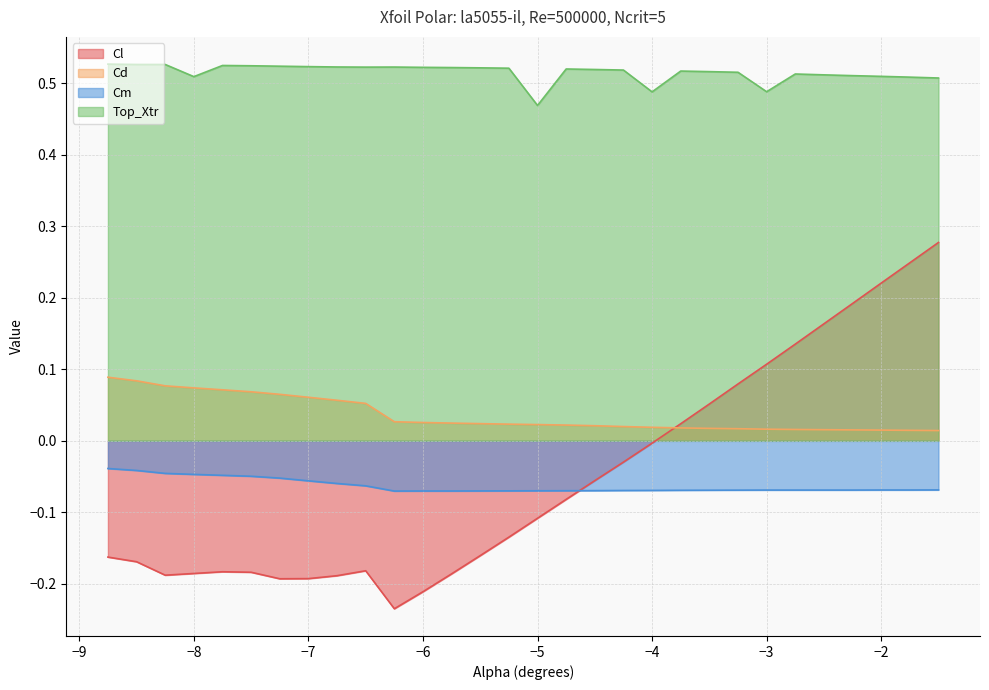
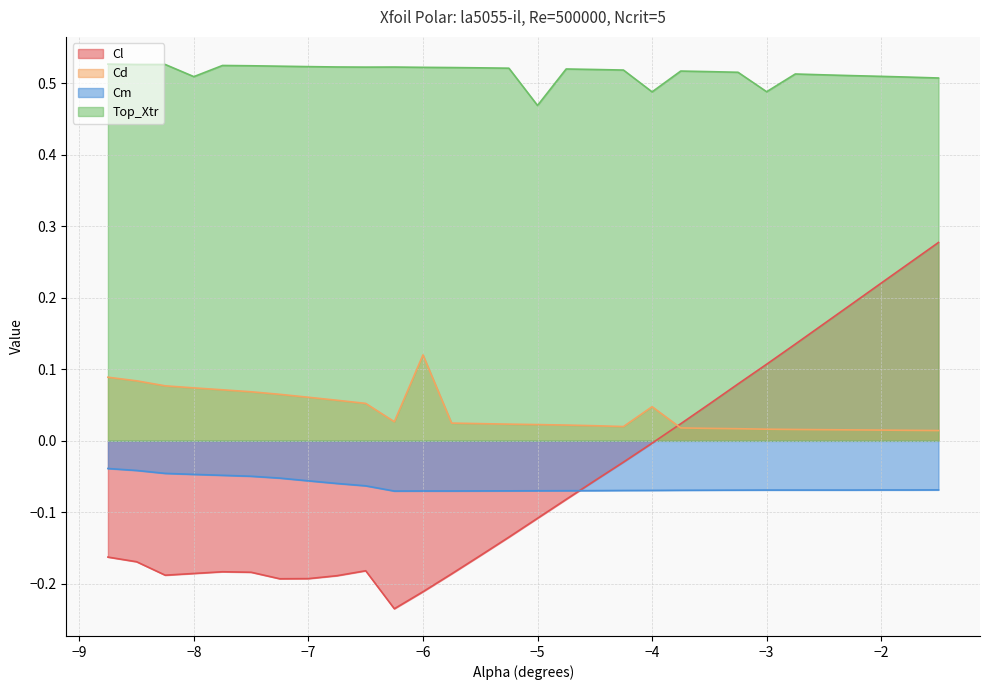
Cd, −6: 0.03 -> 0.12
Cd, −4: 0.02 -> 0.05
